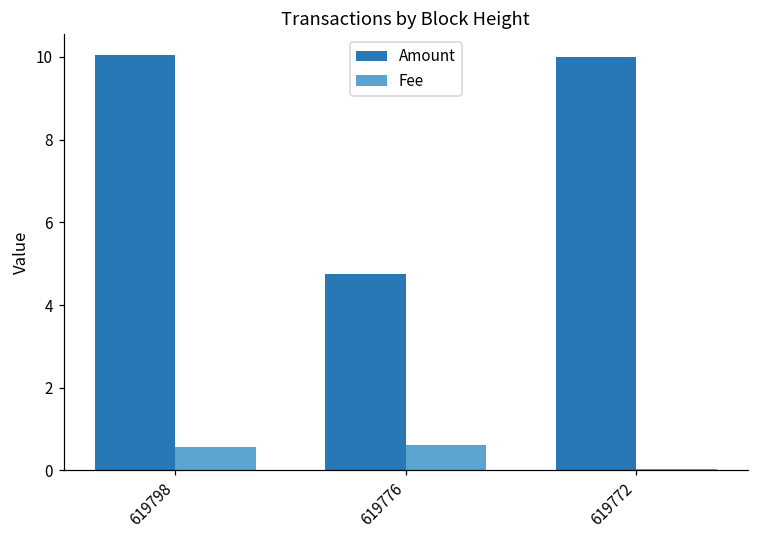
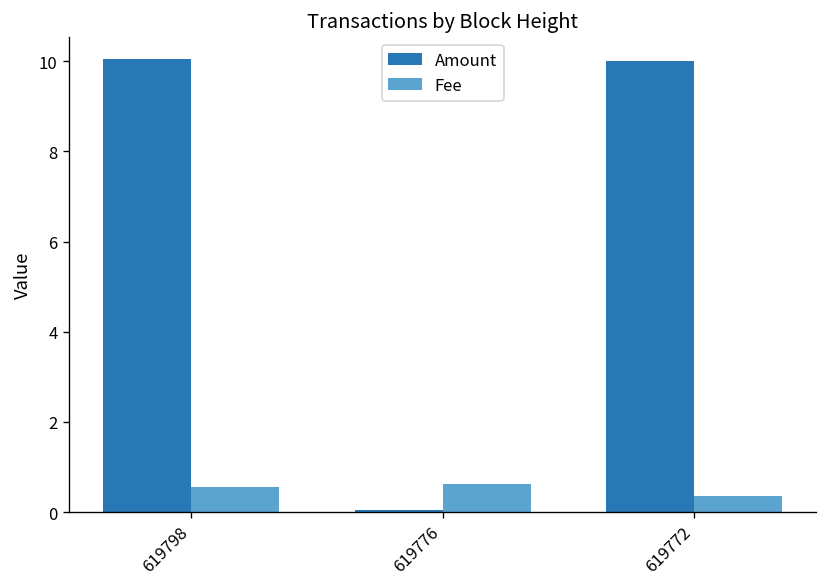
Amount, 619776: 4.8 -> 0.1
Fee, 619772: 0.0 -> 0.4
